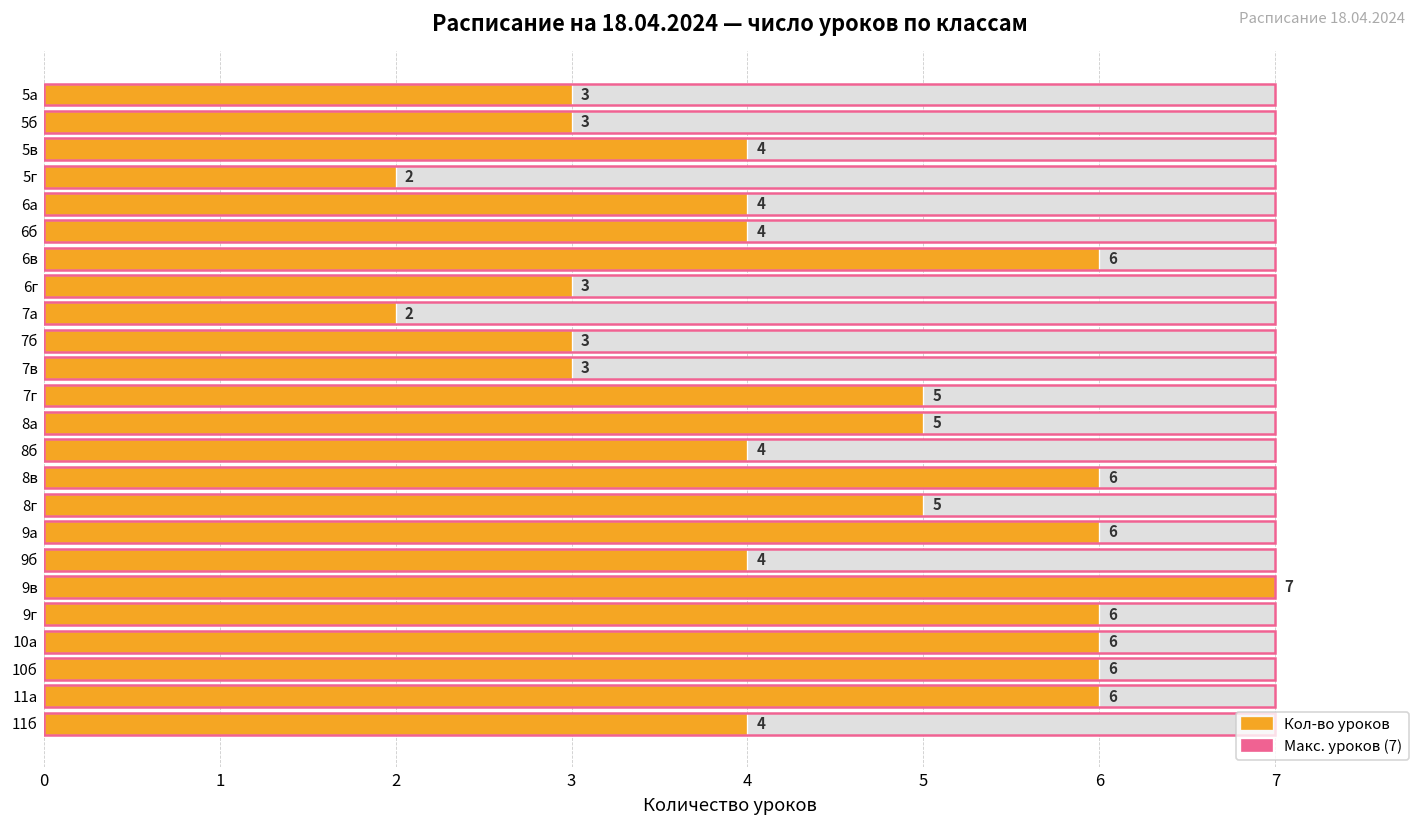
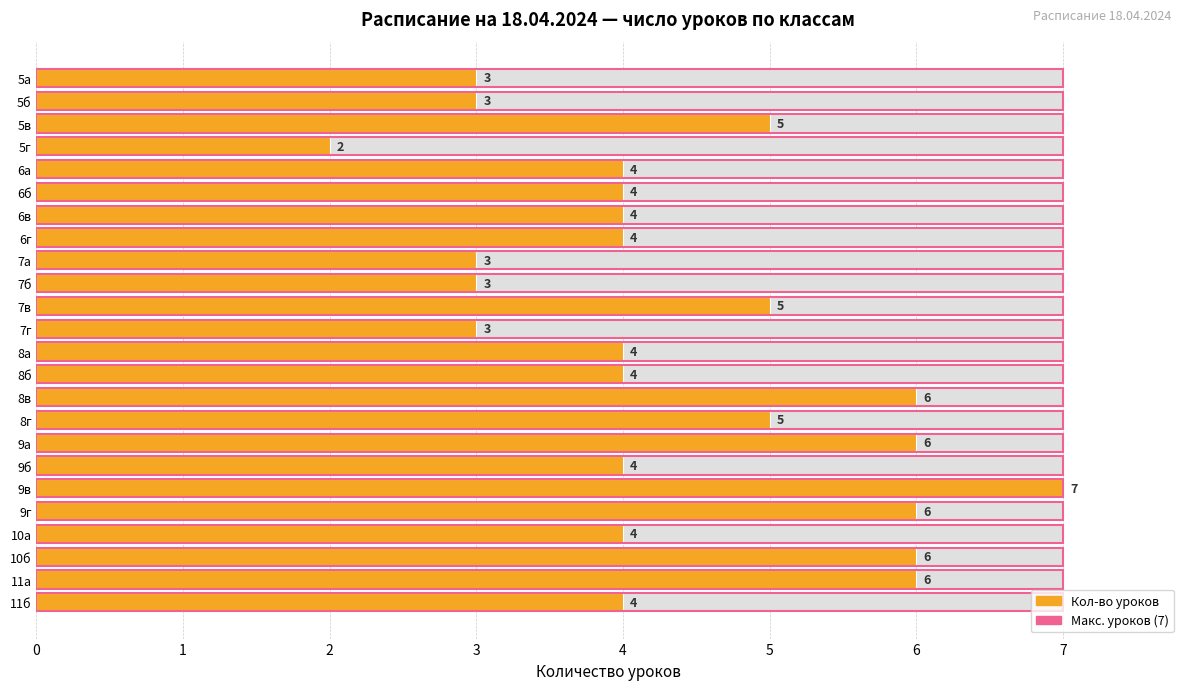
Кол-во уроков, 5в: 4 -> 5
Кол-во уроков, 6в: 6 -> 4
Кол-во уроков, 6г: 3 -> 4
Кол-во уроков, 7а: 2 -> 3
Кол-во уроков, 7в: 3 -> 5
Кол-во уроков, 7г: 5 -> 3
Кол-во уроков, 8а: 5 -> 4
Кол-во уроков, 10а: 6 -> 4
